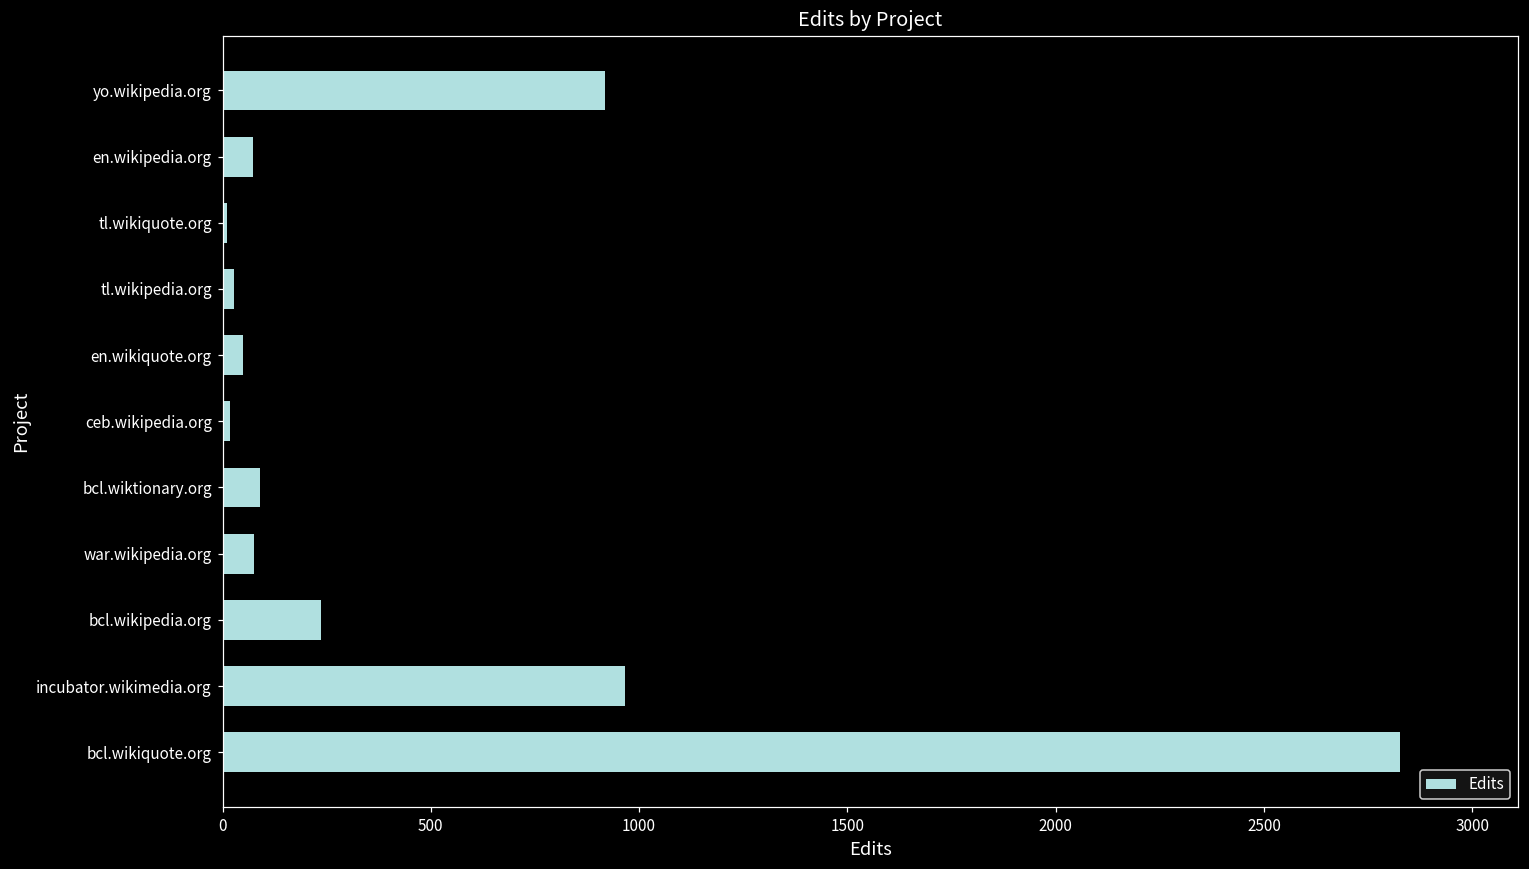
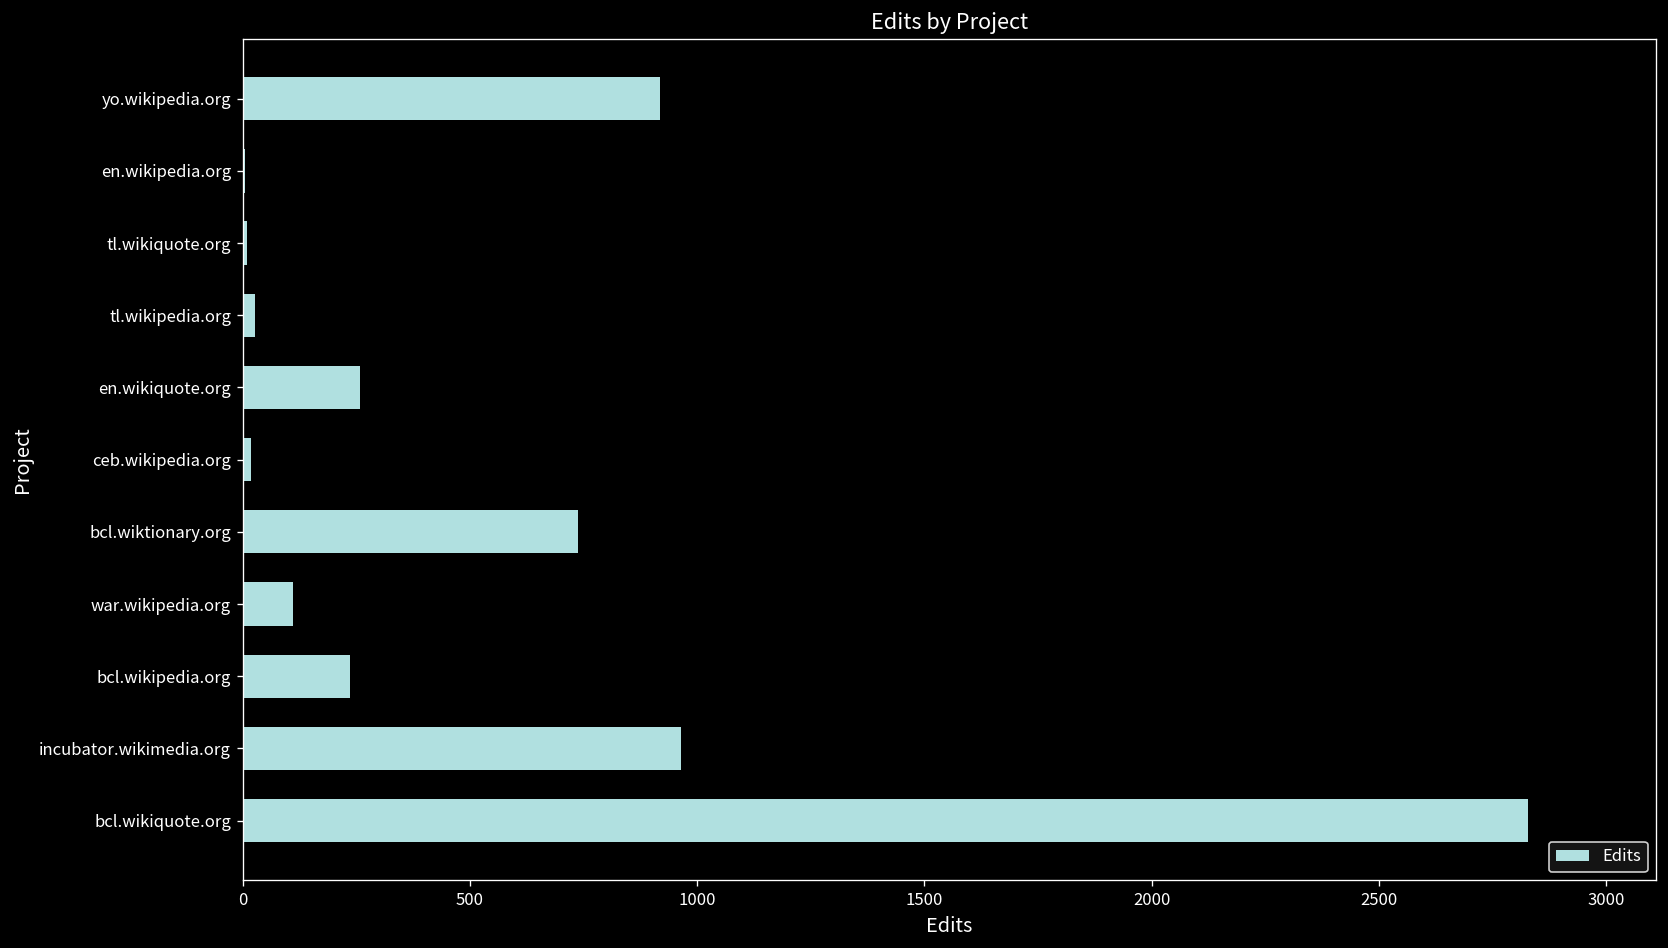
en.wikipedia.org: 70 -> 0
en.wikiquote.org: 50 -> 260
bcl.wiktionary.org: 90 -> 740
war.wikipedia.org: 80 -> 110
